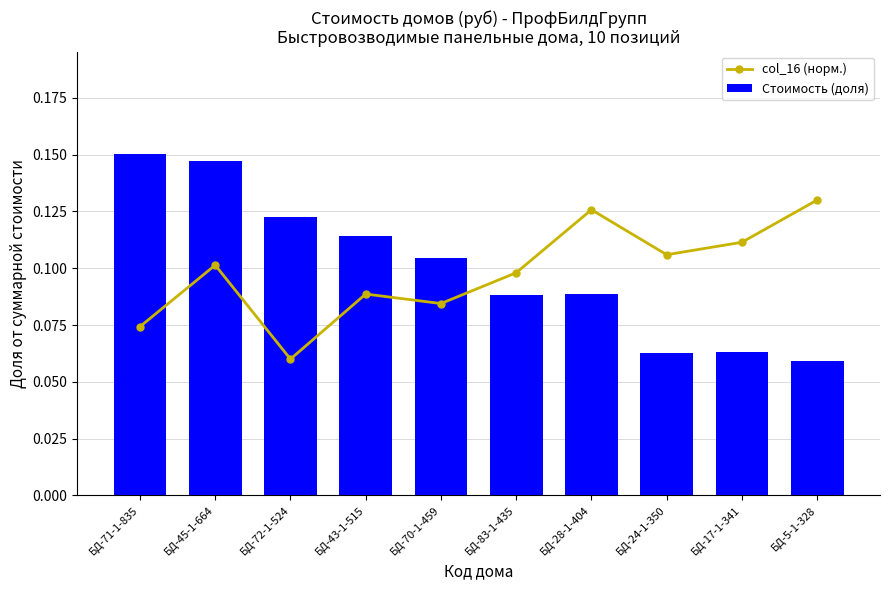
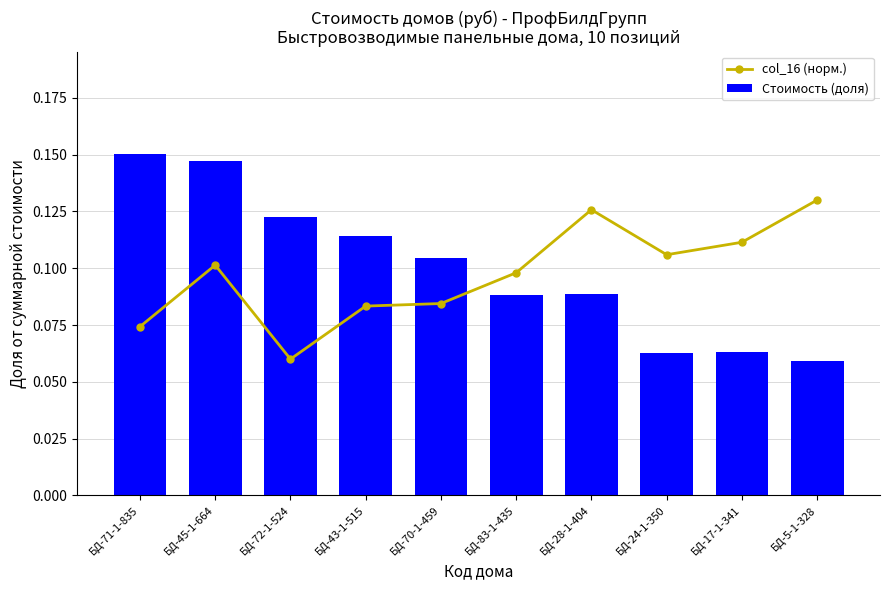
col_16 (норм.), БД-43-1-515: 0.089 -> 0.083
